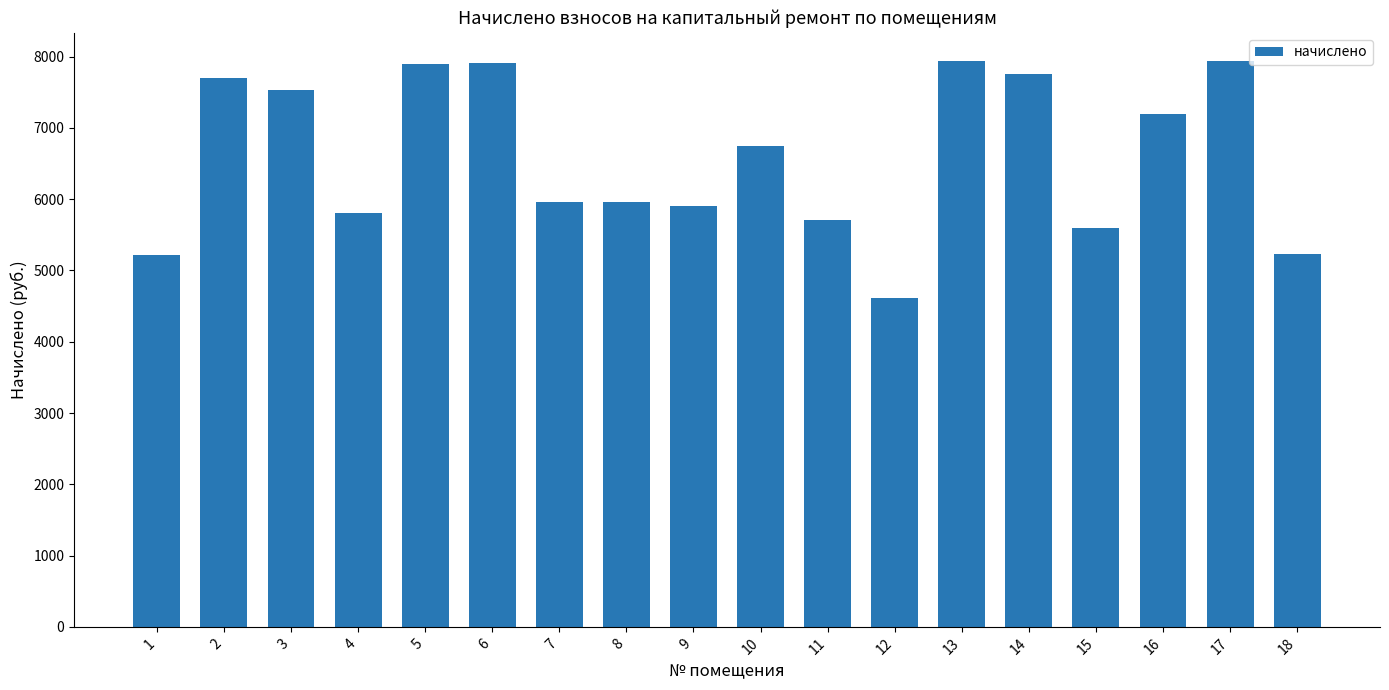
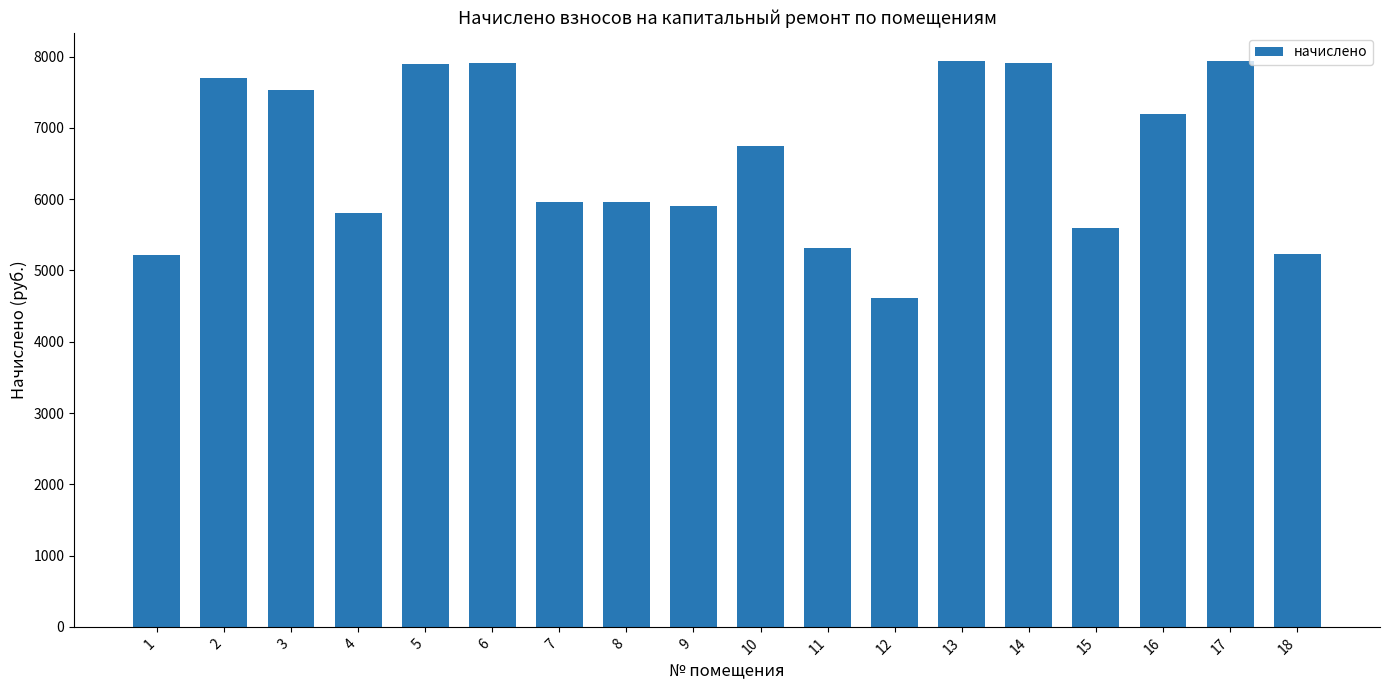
11: 5700 -> 5300
14: 7800 -> 7900
